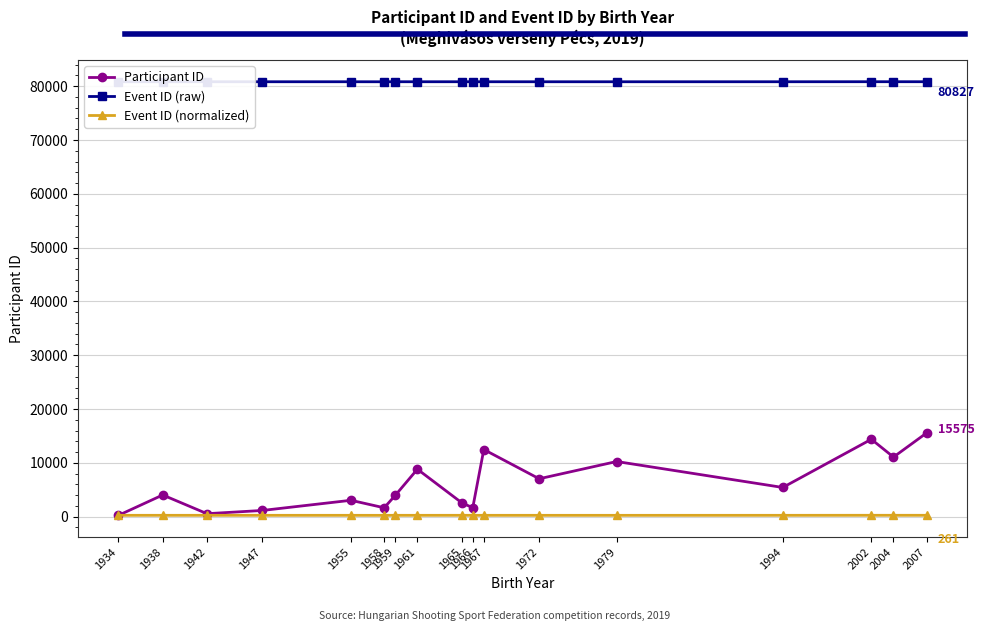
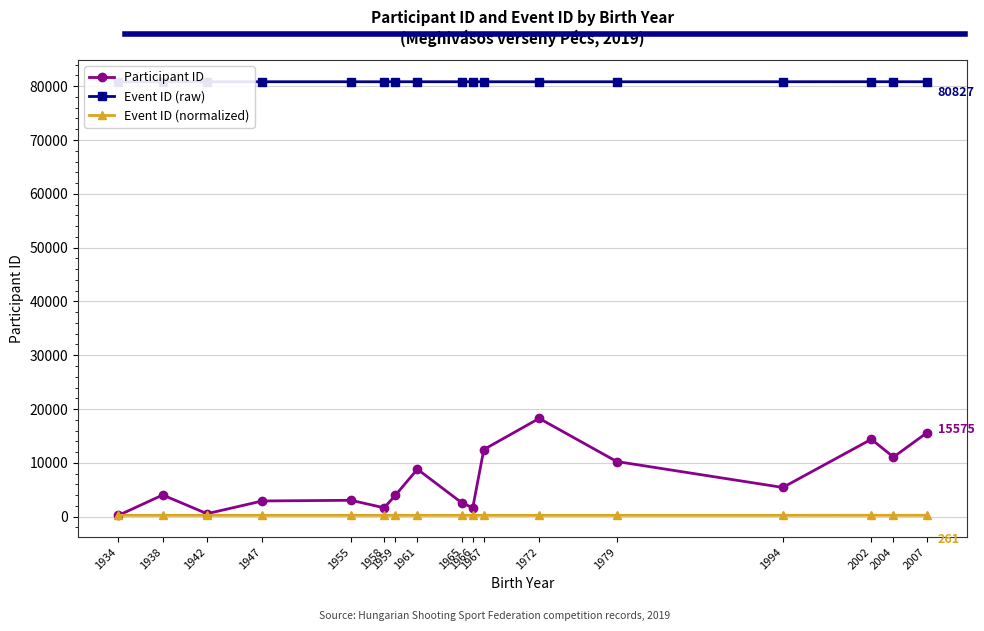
Participant ID, 1947: 1000 -> 3000
Participant ID, 1972: 7000 -> 18000
